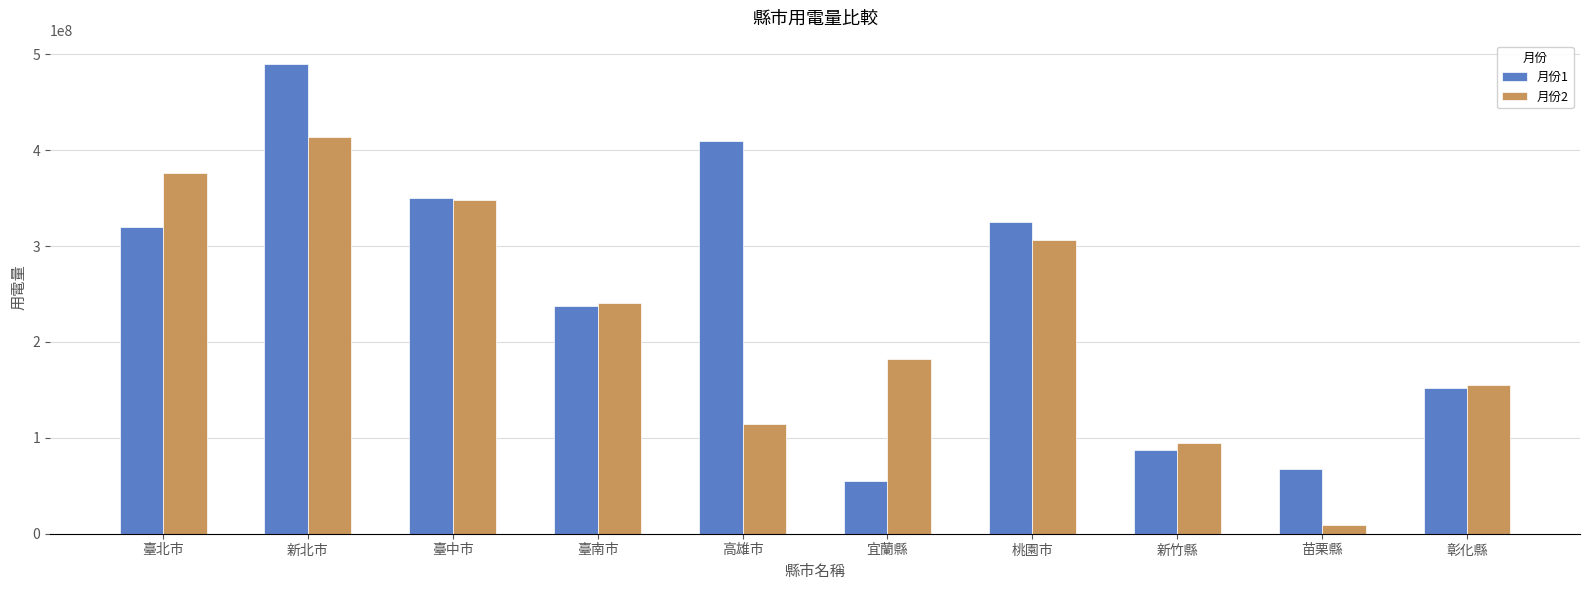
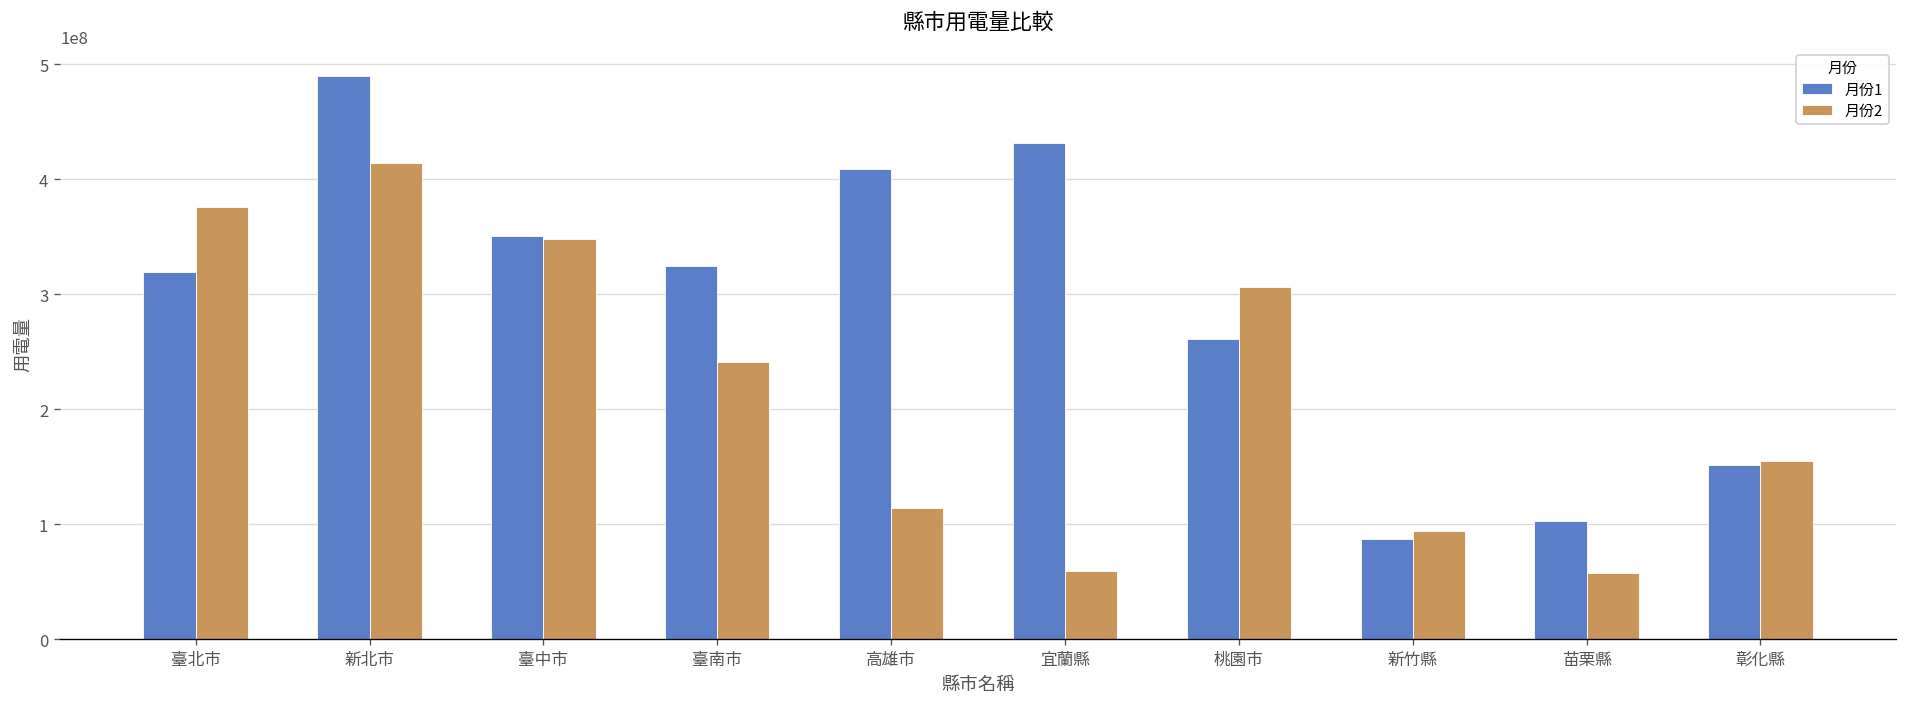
月份1, 臺南市: 240000000 -> 320000000
月份1, 宜蘭縣: 60000000 -> 430000000
月份2, 宜蘭縣: 180000000 -> 60000000
月份1, 桃園市: 330000000 -> 260000000
月份1, 苗栗縣: 70000000 -> 100000000
月份2, 苗栗縣: 10000000 -> 60000000
